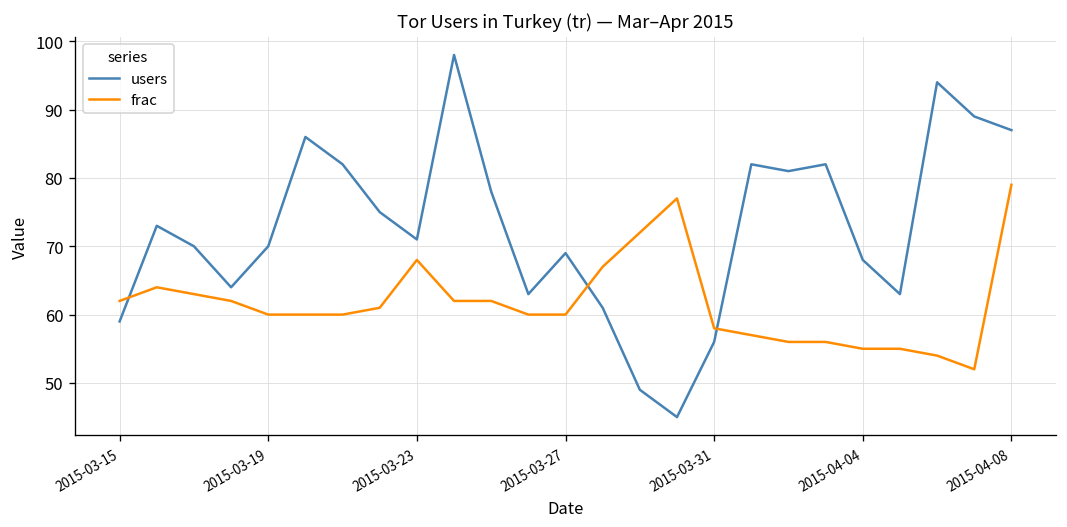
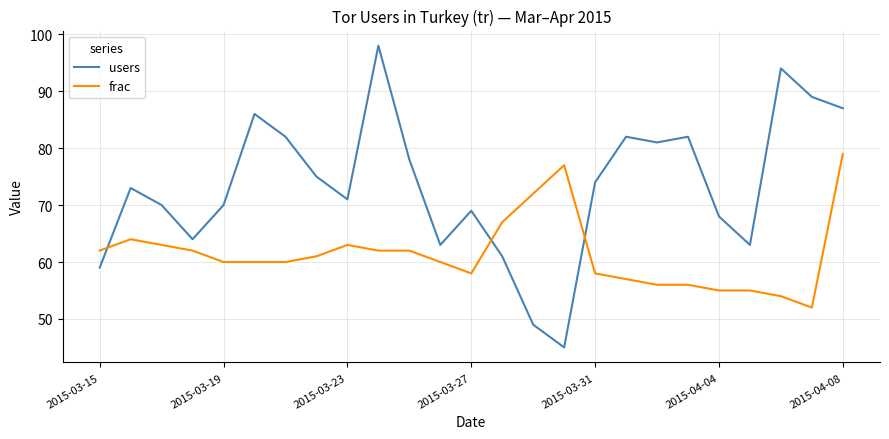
frac, 2015-03-23: 68 -> 63
frac, 2015-03-27: 60 -> 58
users, 2015-03-31: 56 -> 74
